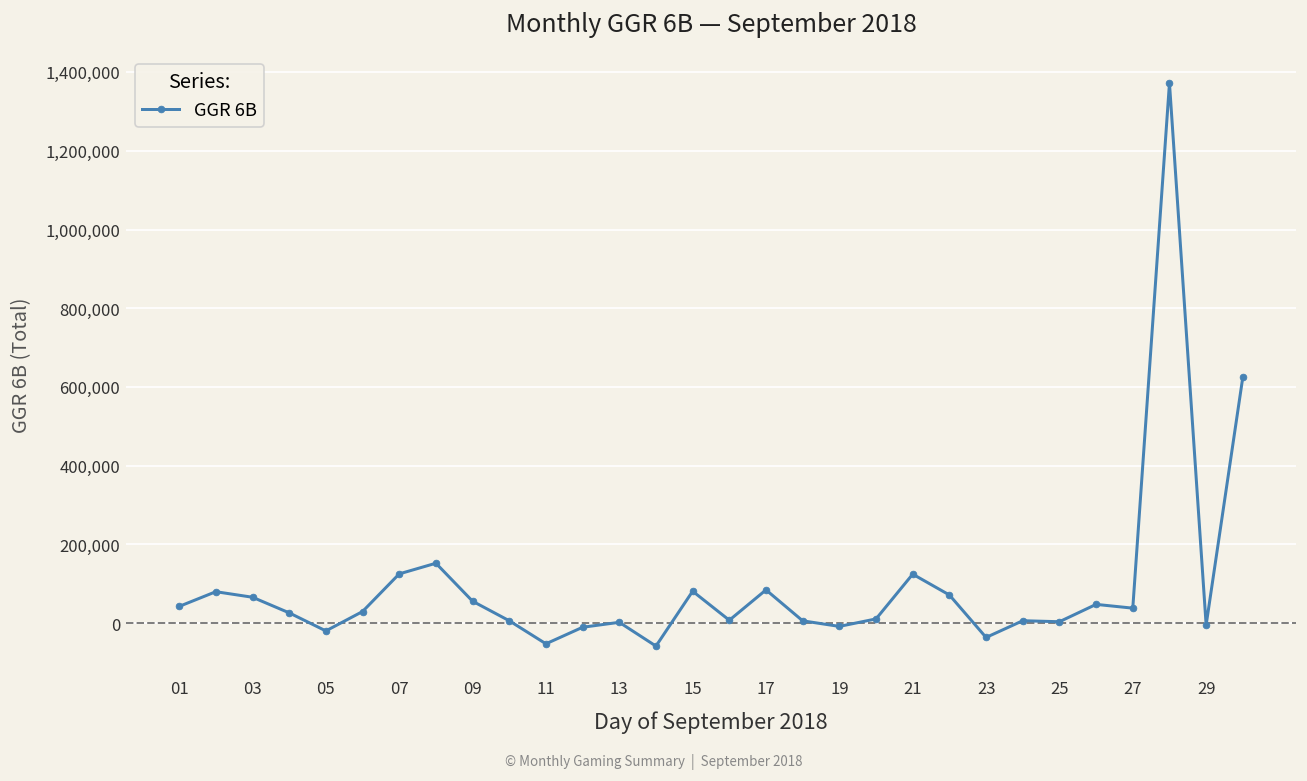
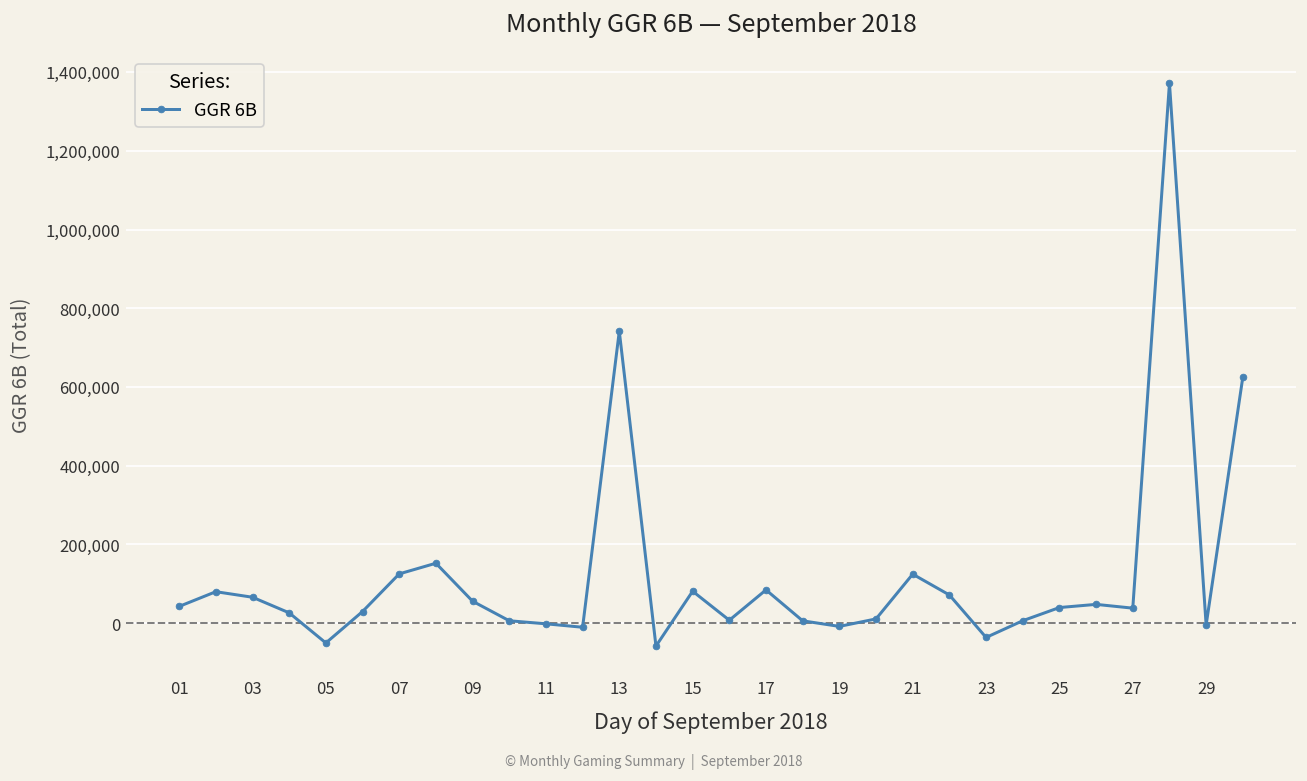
05: -20,000 -> -50,000
11: -50,000 -> 0
13: 0 -> 740,000
25: 0 -> 40,000
